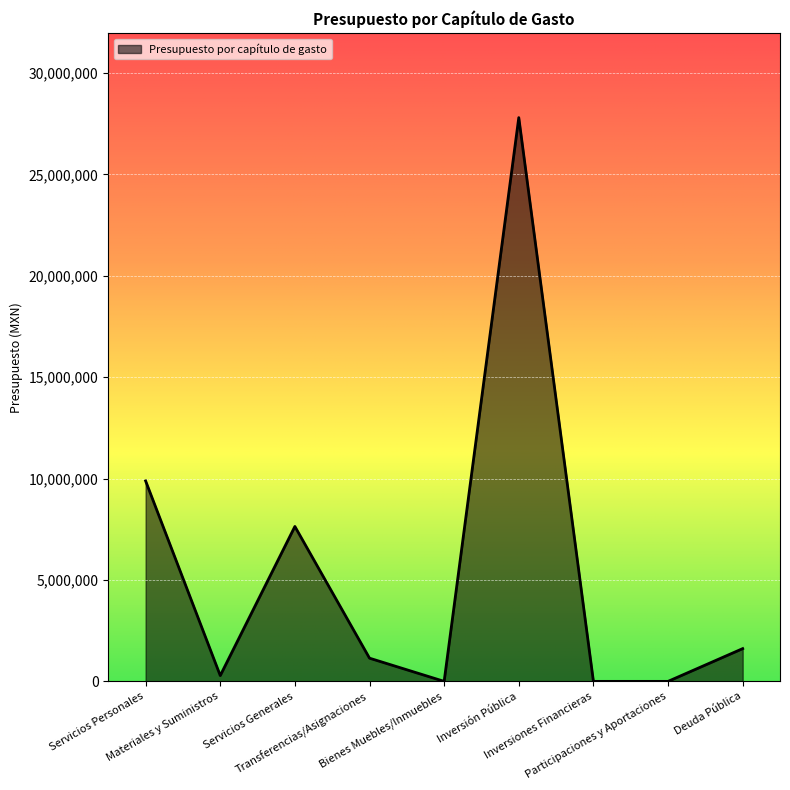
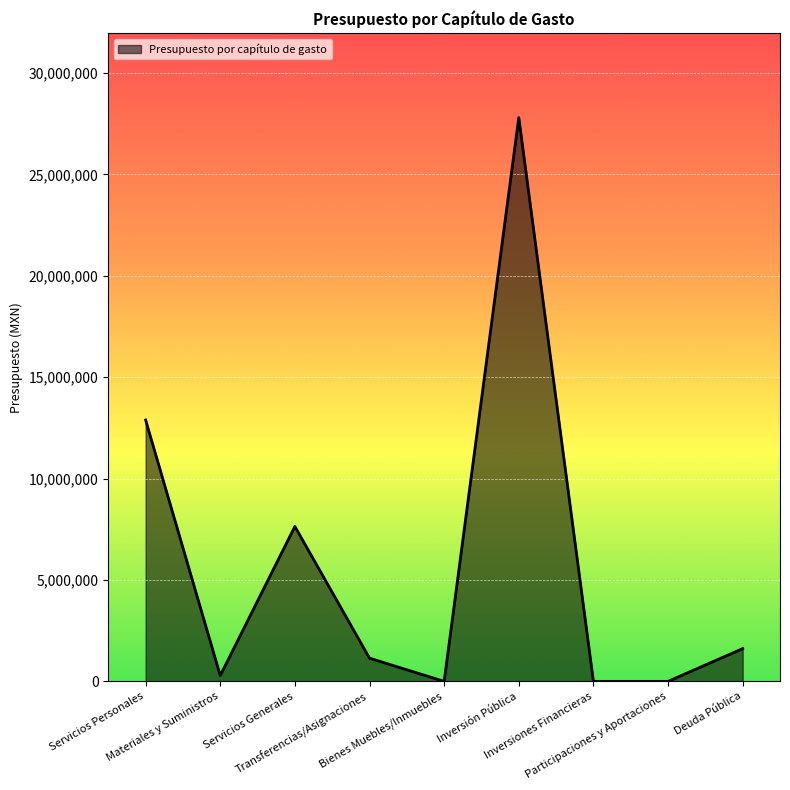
Servicios Personales: 9,900,000 -> 12,900,000
